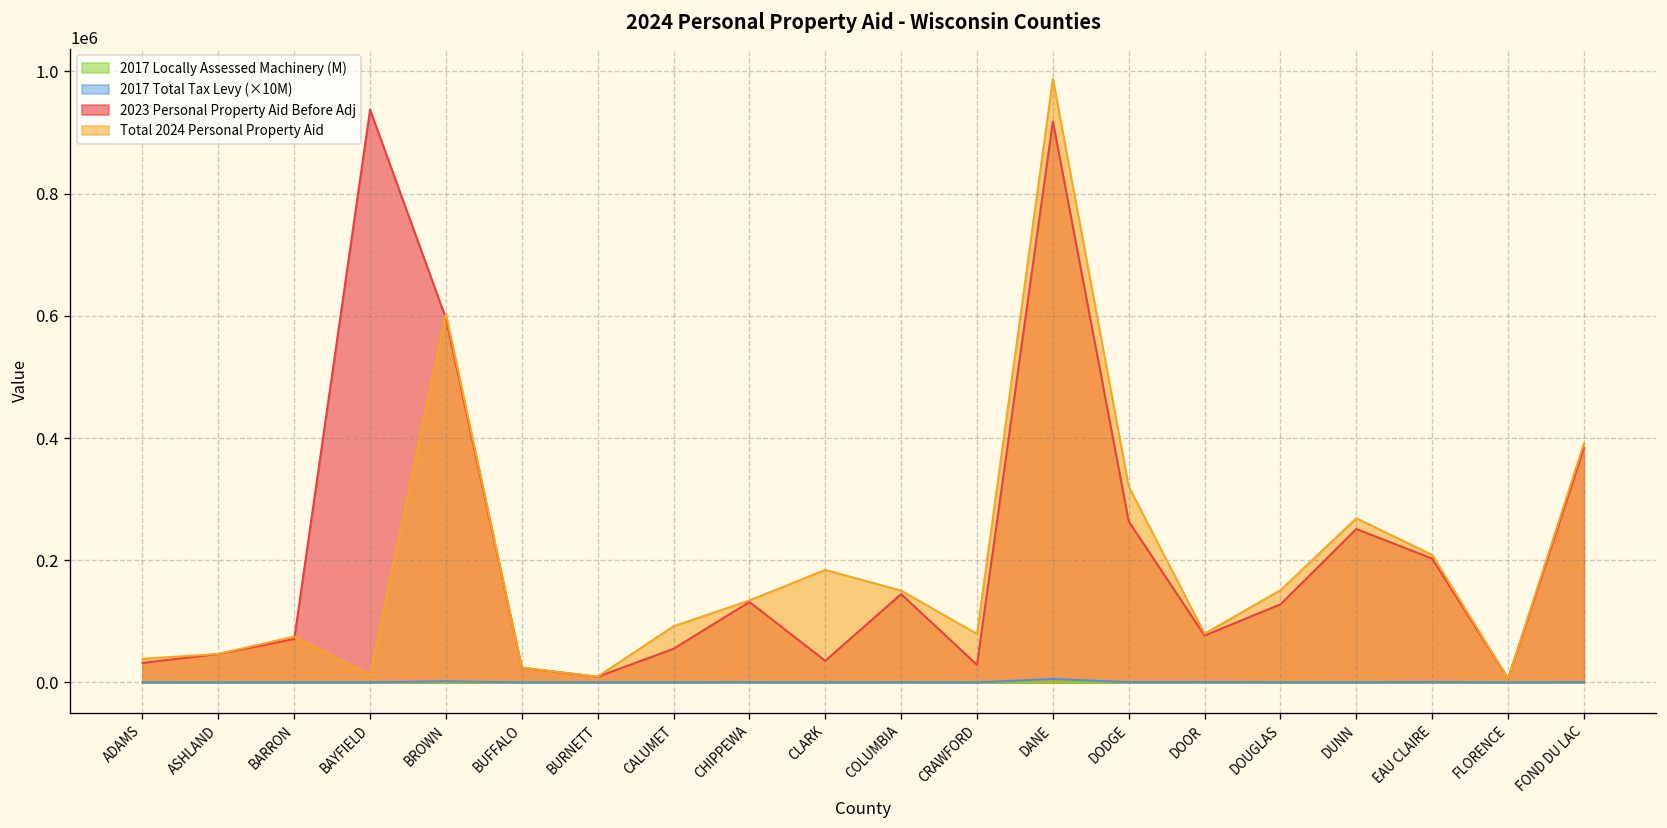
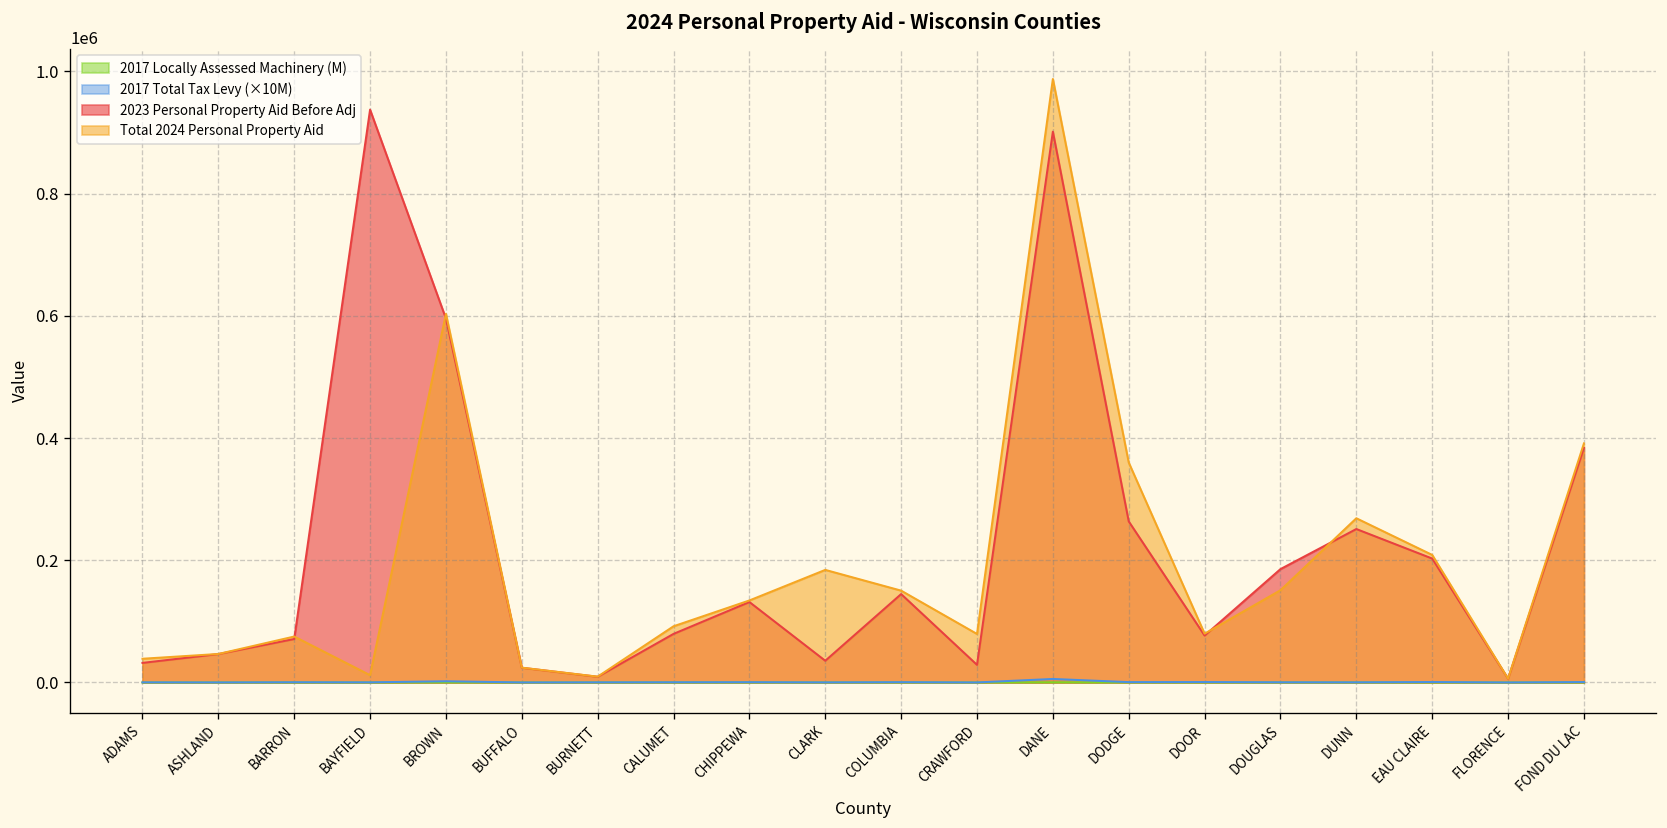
2023 Personal Property Aid Before Adj, CALUMET: 60000 -> 80000
2023 Personal Property Aid Before Adj, DANE: 920000 -> 900000
Total 2024 Personal Property Aid, DODGE: 320000 -> 360000
2023 Personal Property Aid Before Adj, DOUGLAS: 130000 -> 190000
